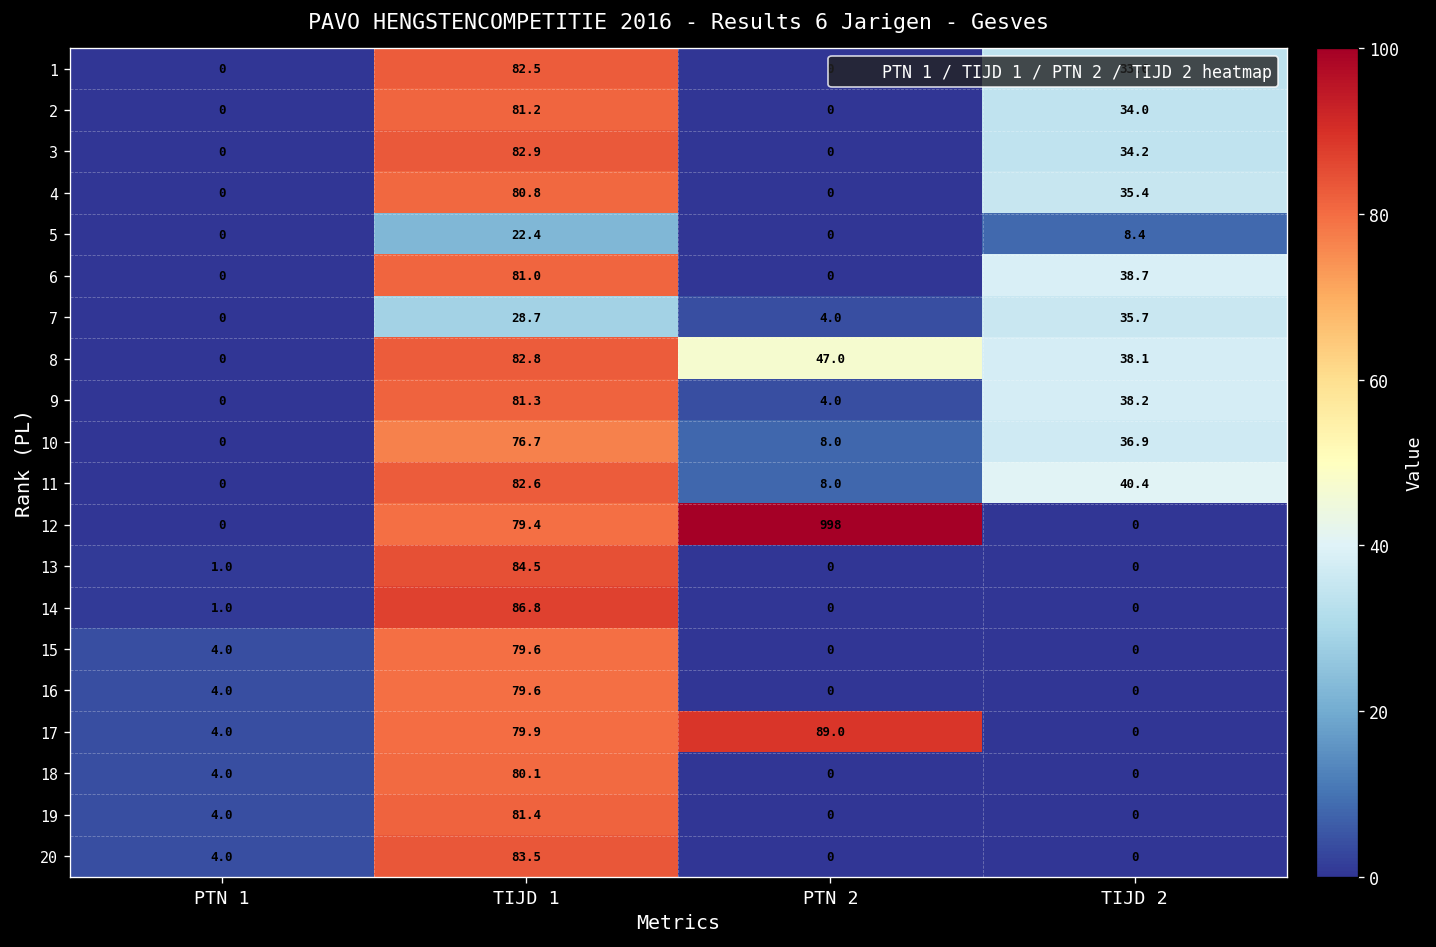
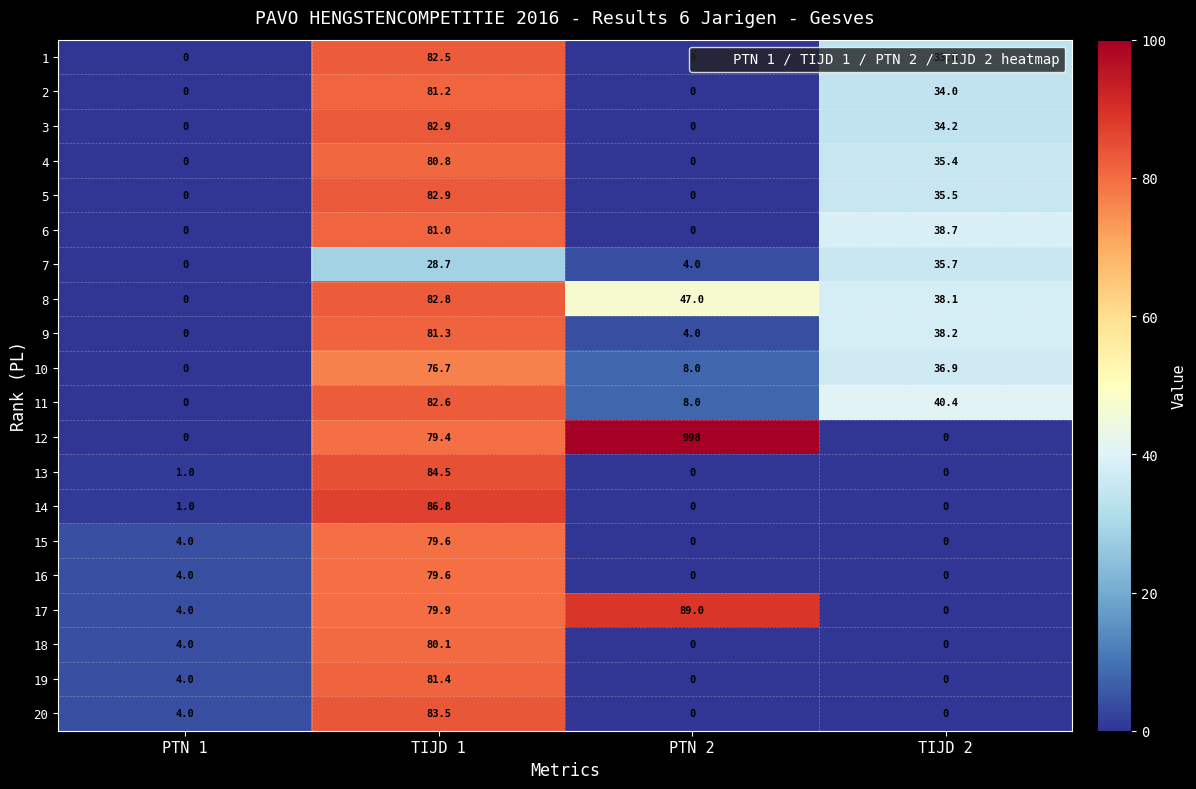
5, TIJD 1: 22.4 -> 82.9
5, TIJD 2: 8.4 -> 35.5
